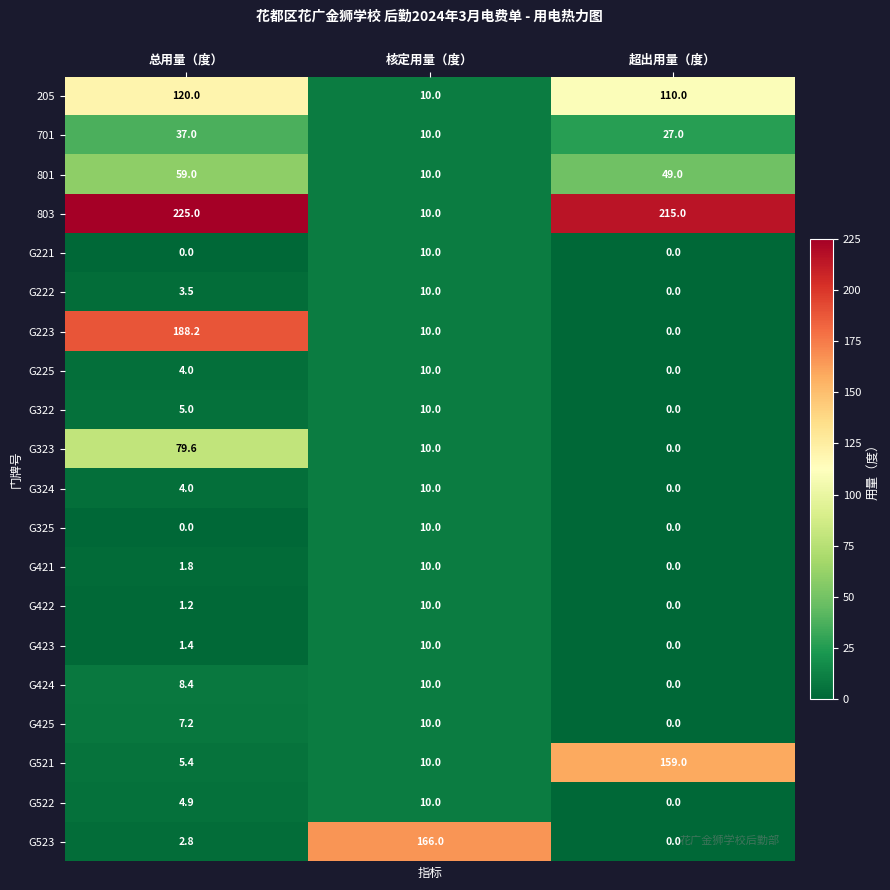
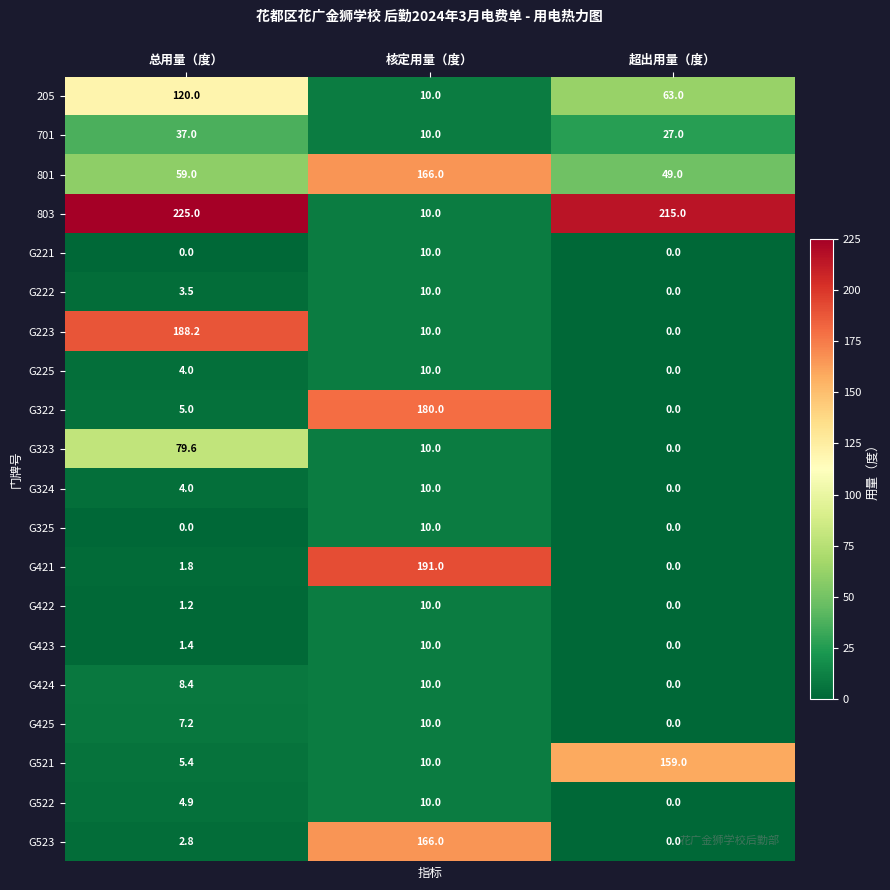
205, 超出用量（度）: 110.0 -> 63.0
801, 核定用量（度）: 10.0 -> 166.0
G322, 核定用量（度）: 10.0 -> 180.0
G421, 核定用量（度）: 10.0 -> 191.0
